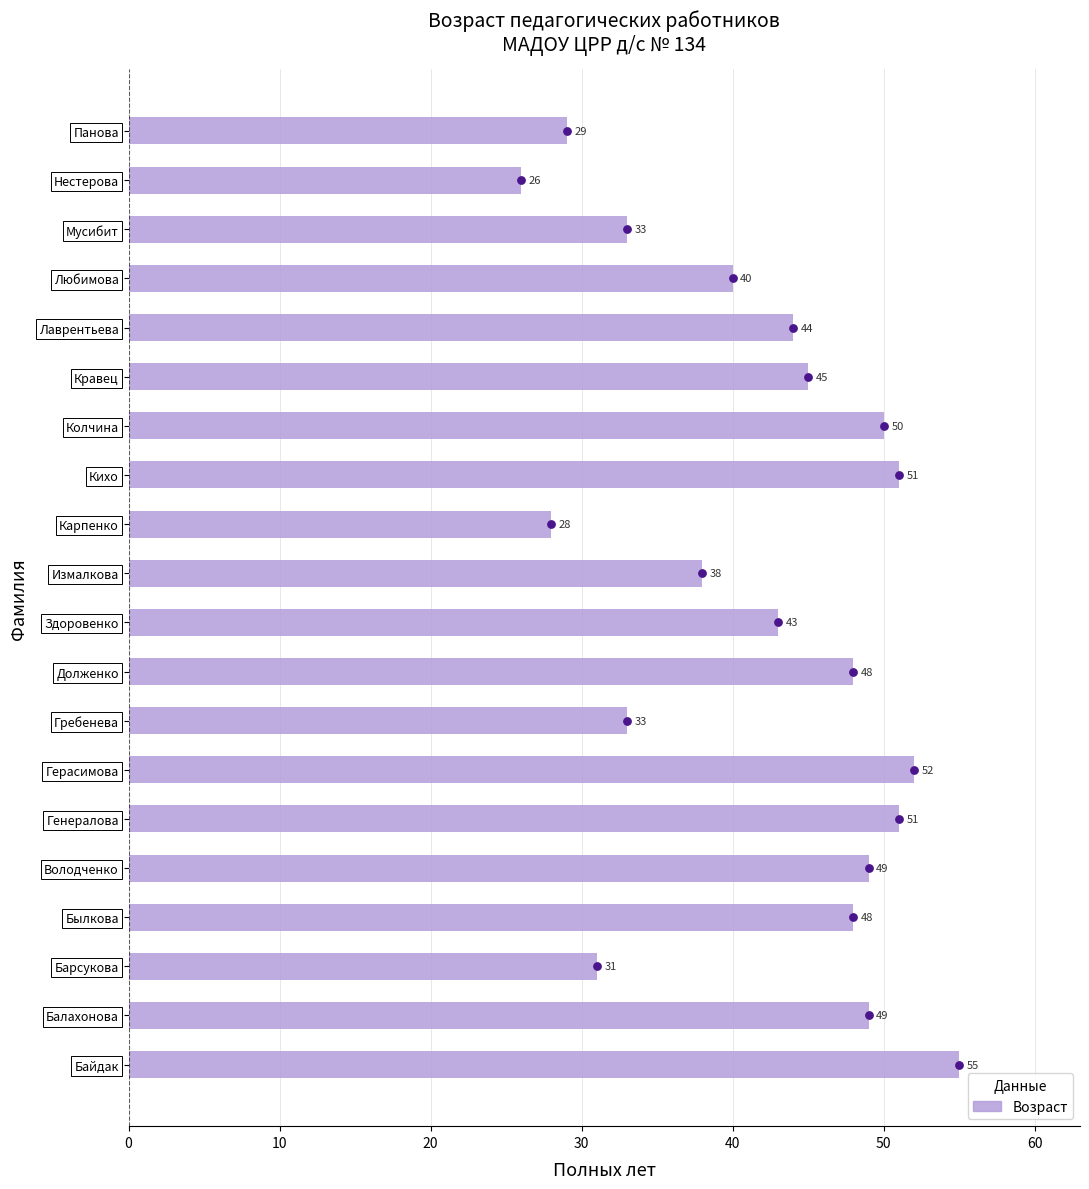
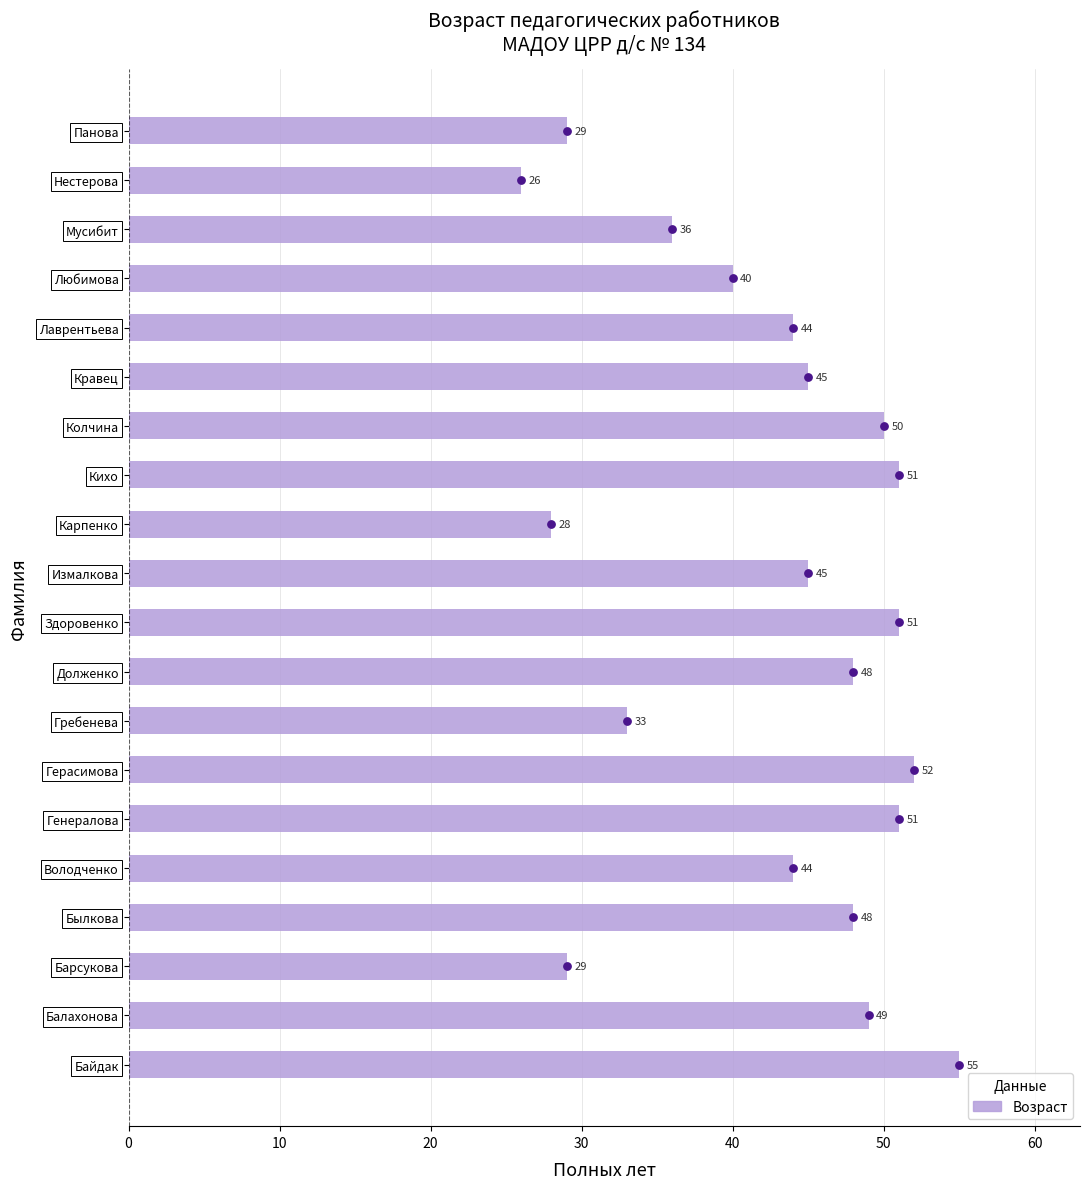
Мусибит: 33 -> 36
Измалкова: 38 -> 45
Здоровенко: 43 -> 51
Володченко: 49 -> 44
Барсукова: 31 -> 29
